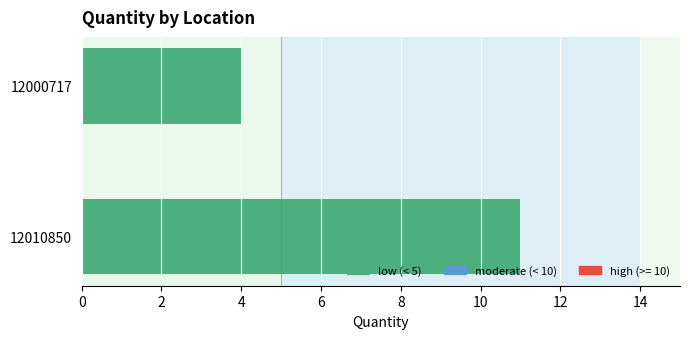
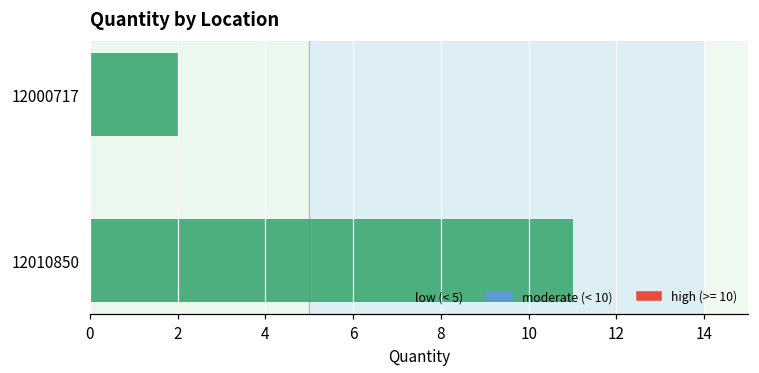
12000717: 4 -> 2
